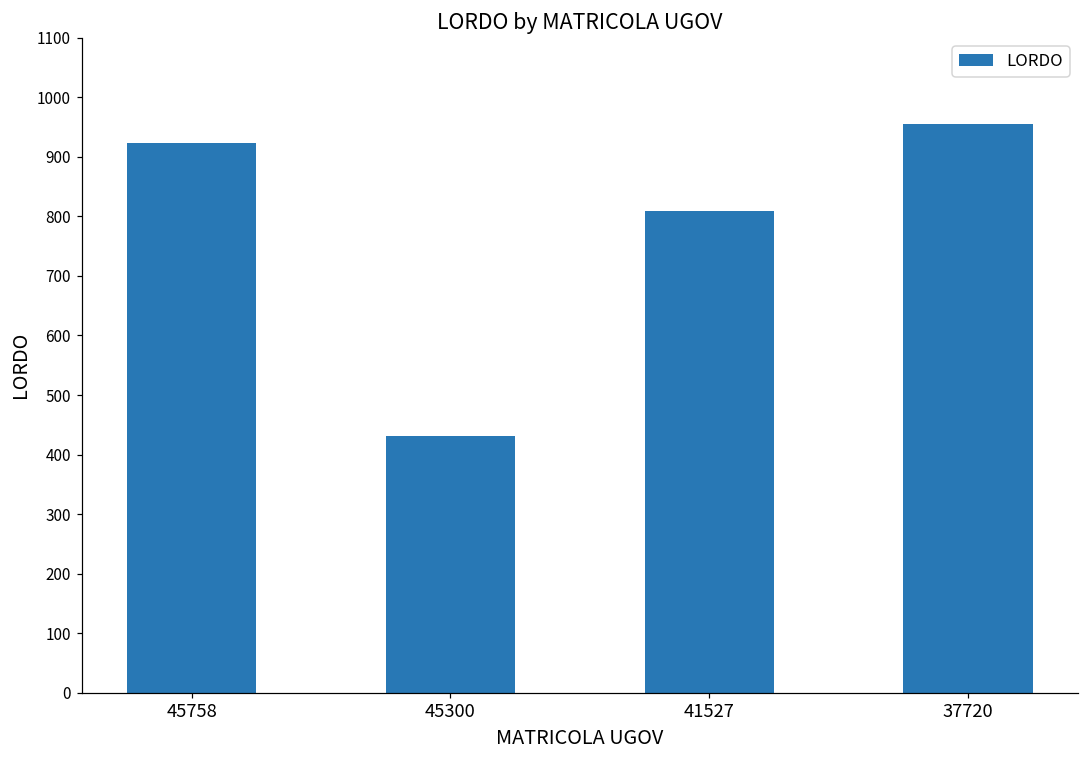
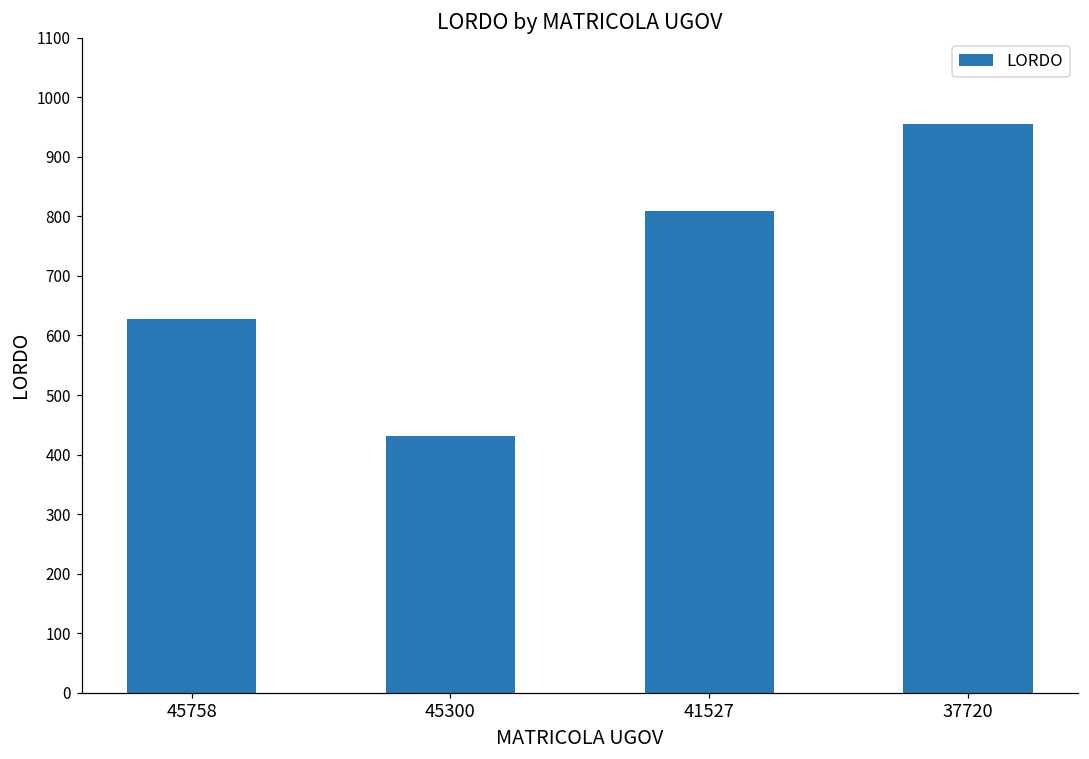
45758: 920 -> 630
